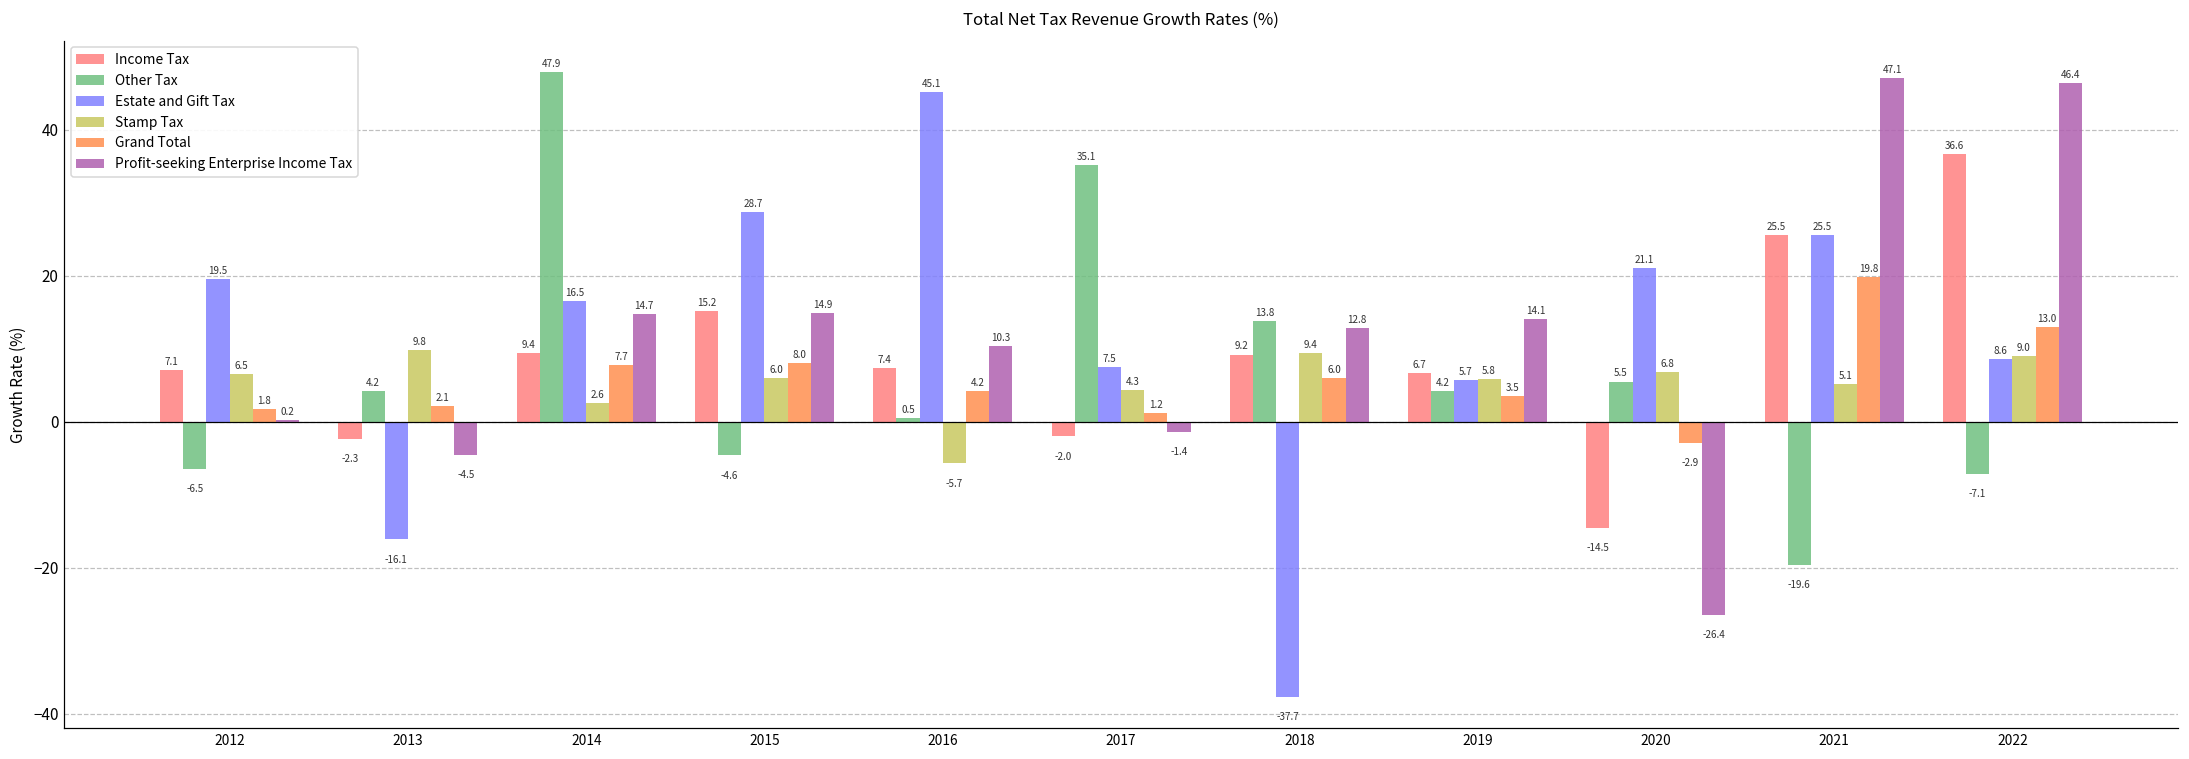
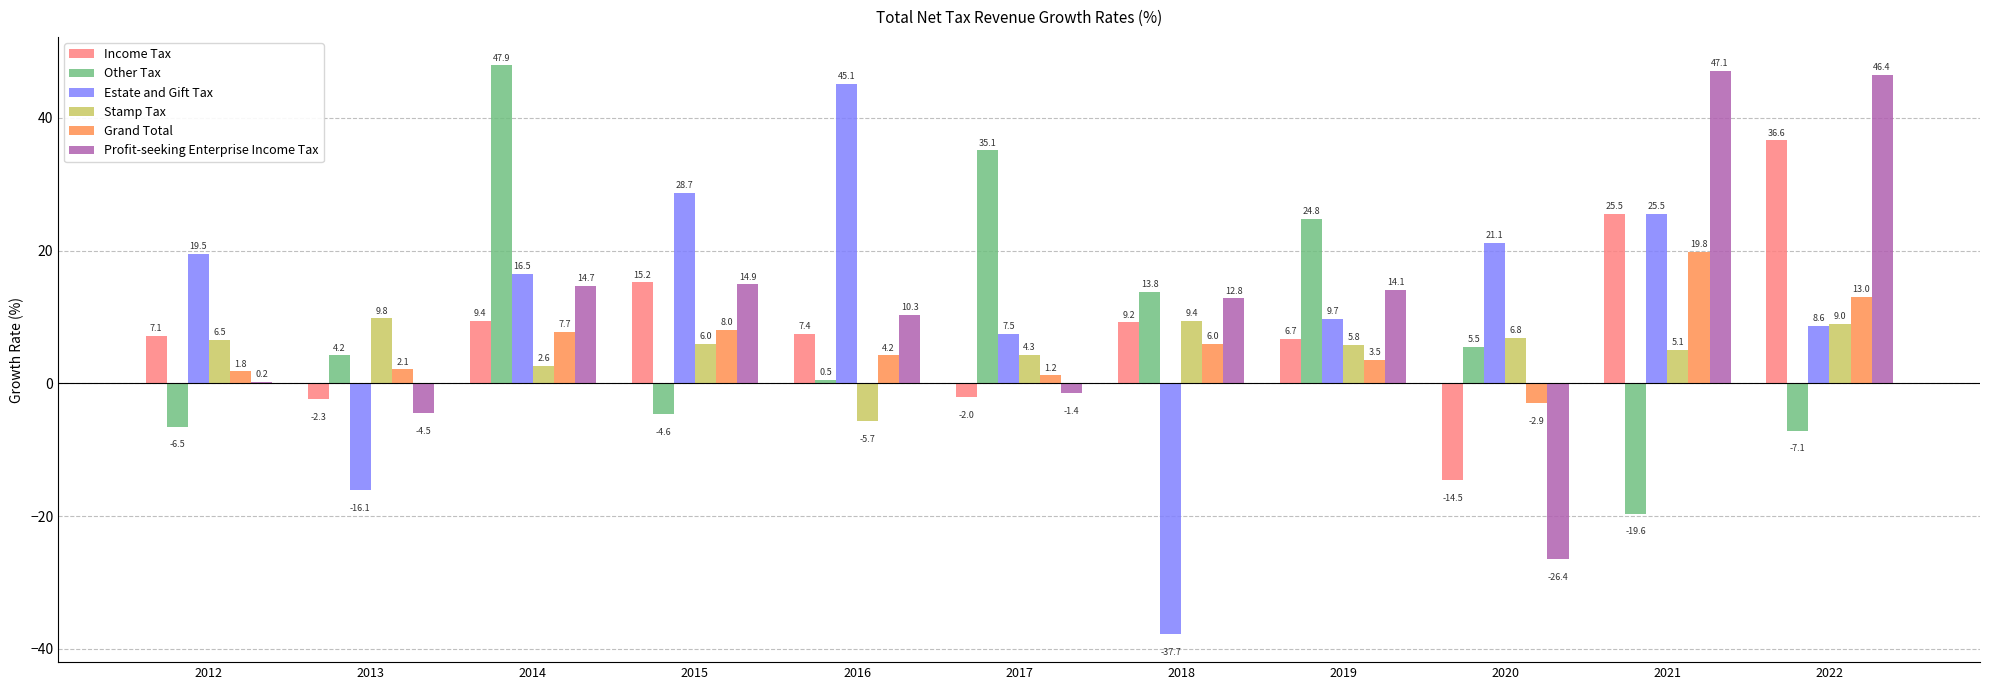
Other Tax, 2019: 4.2 -> 24.8
Estate and Gift Tax, 2019: 5.7 -> 9.7
